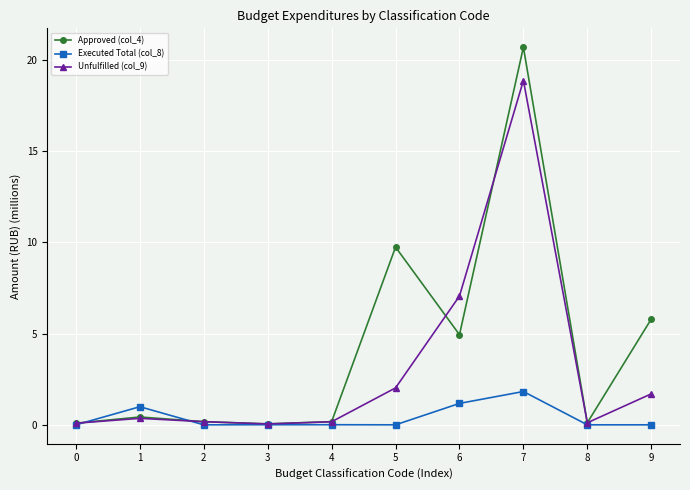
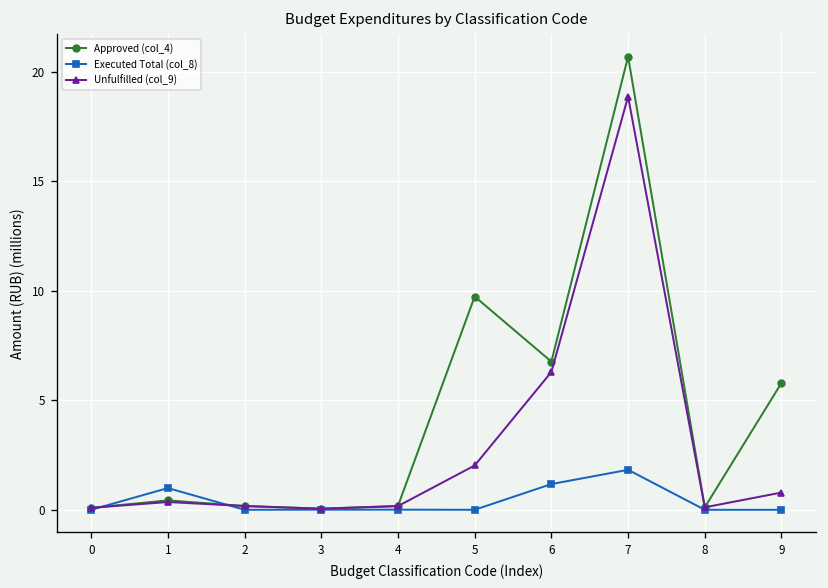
Approved (col_4), 6: 4.9 -> 6.8
Unfulfilled (col_9), 6: 7.1 -> 6.3
Unfulfilled (col_9), 9: 1.7 -> 0.8
